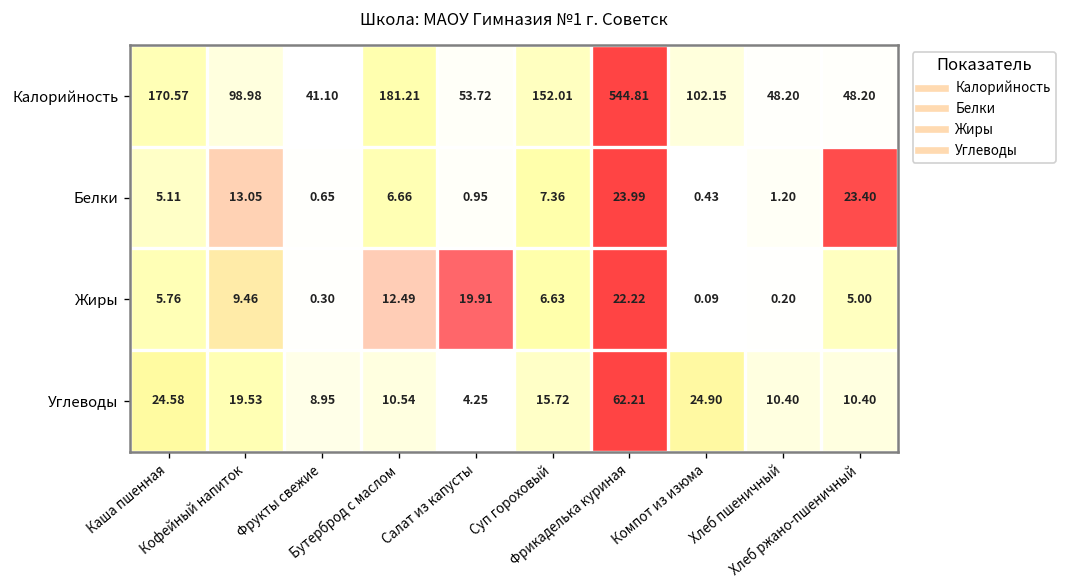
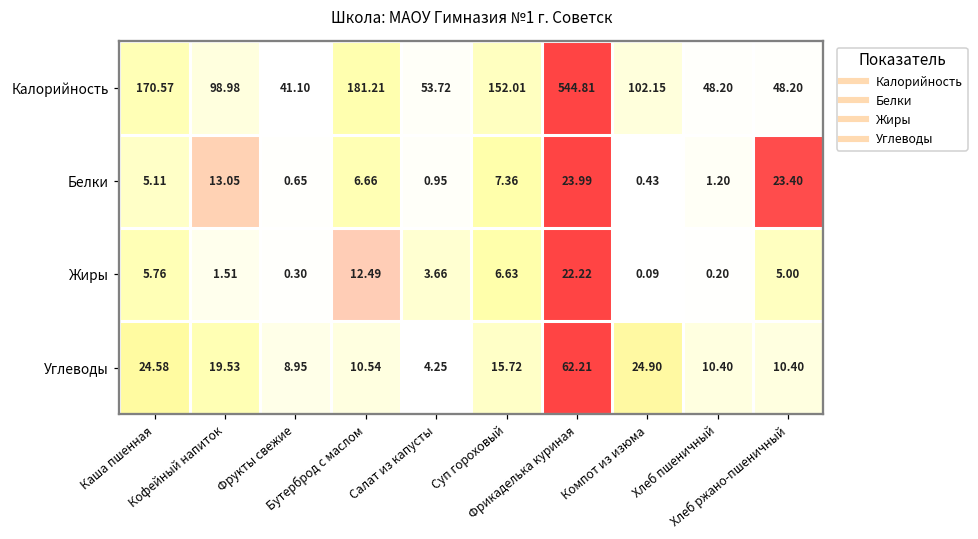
Жиры, Кофейный напиток: 9.46 -> 1.51
Жиры, Салат из капусты: 19.91 -> 3.66
